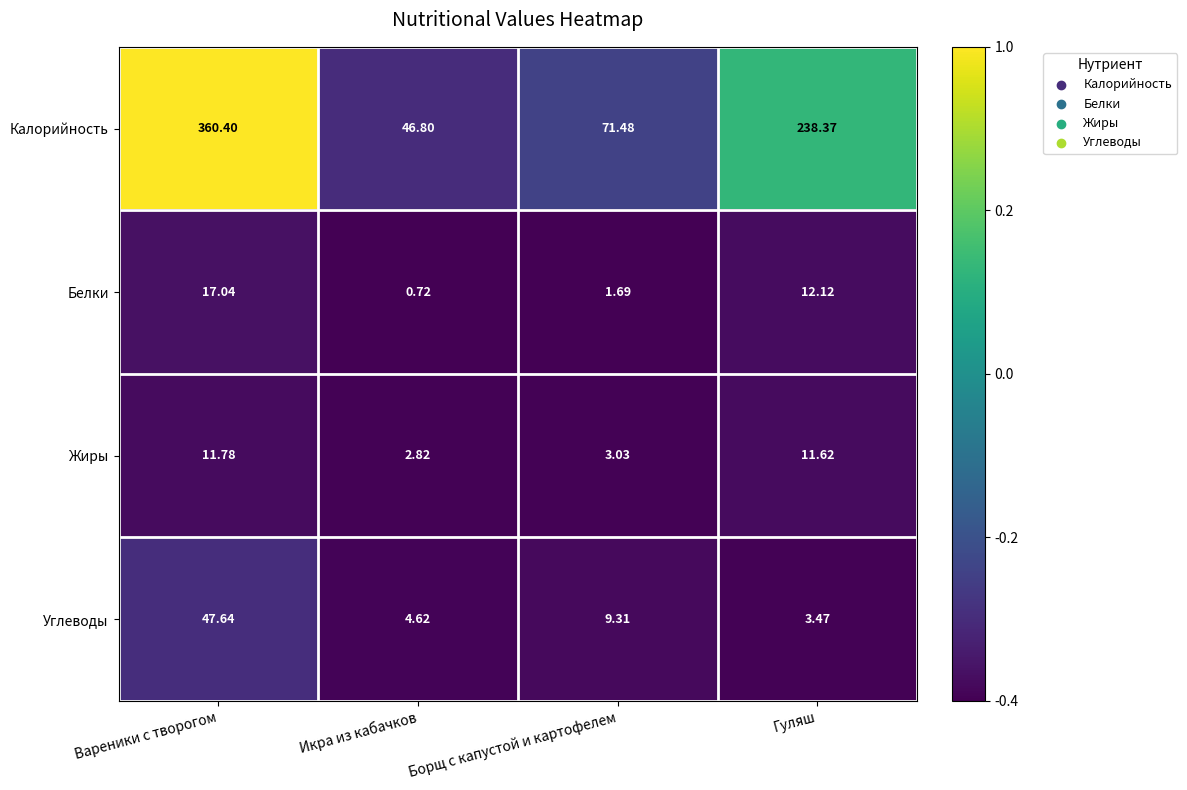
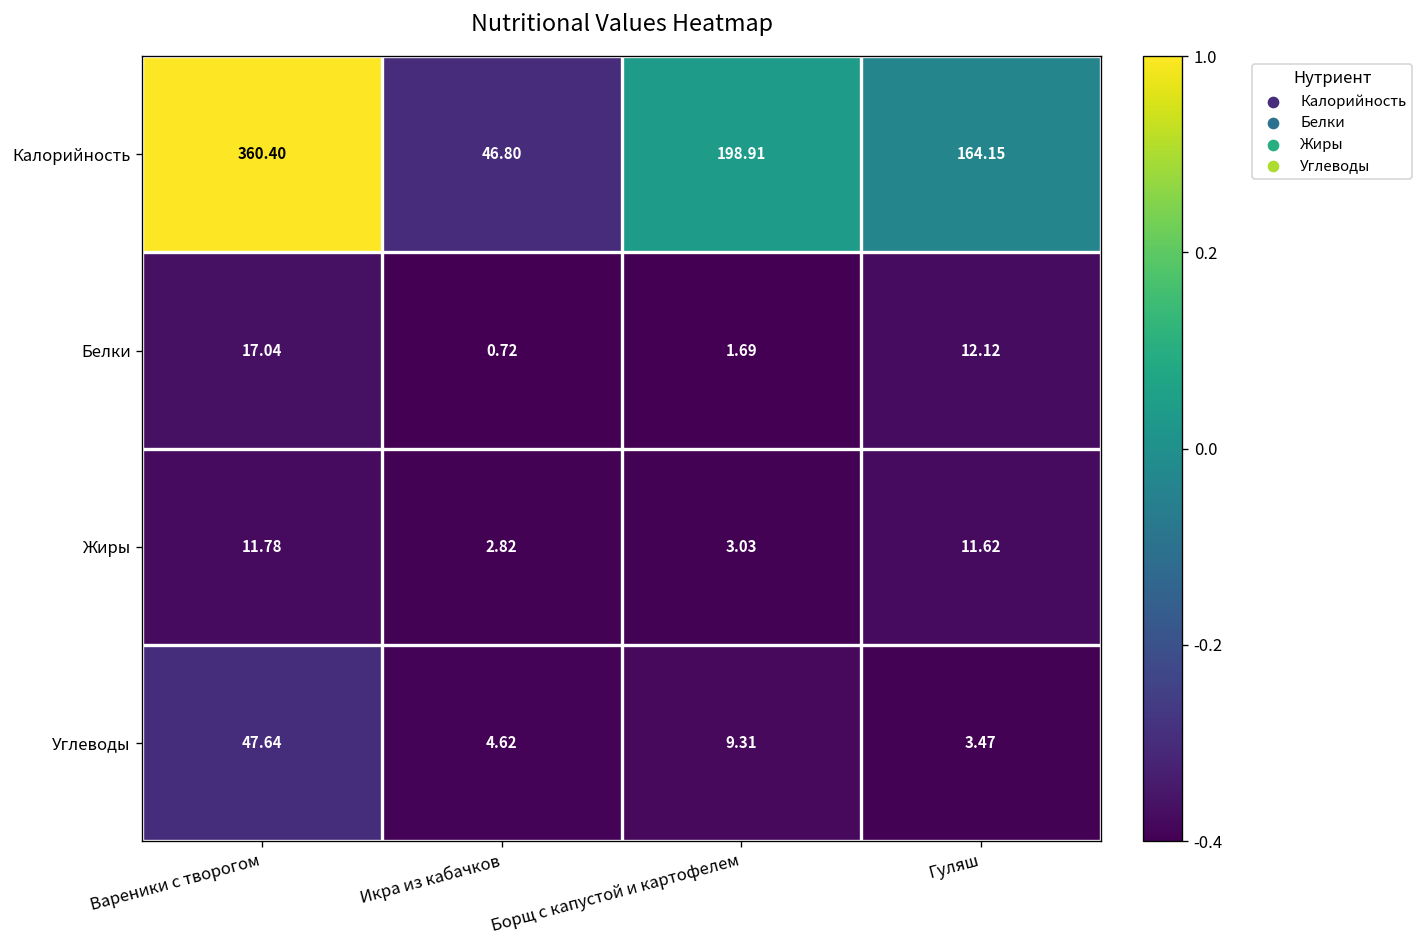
Калорийность, Борщ с капустой и картофелем: 71.48 -> 198.91
Калорийность, Гуляш: 238.37 -> 164.15
